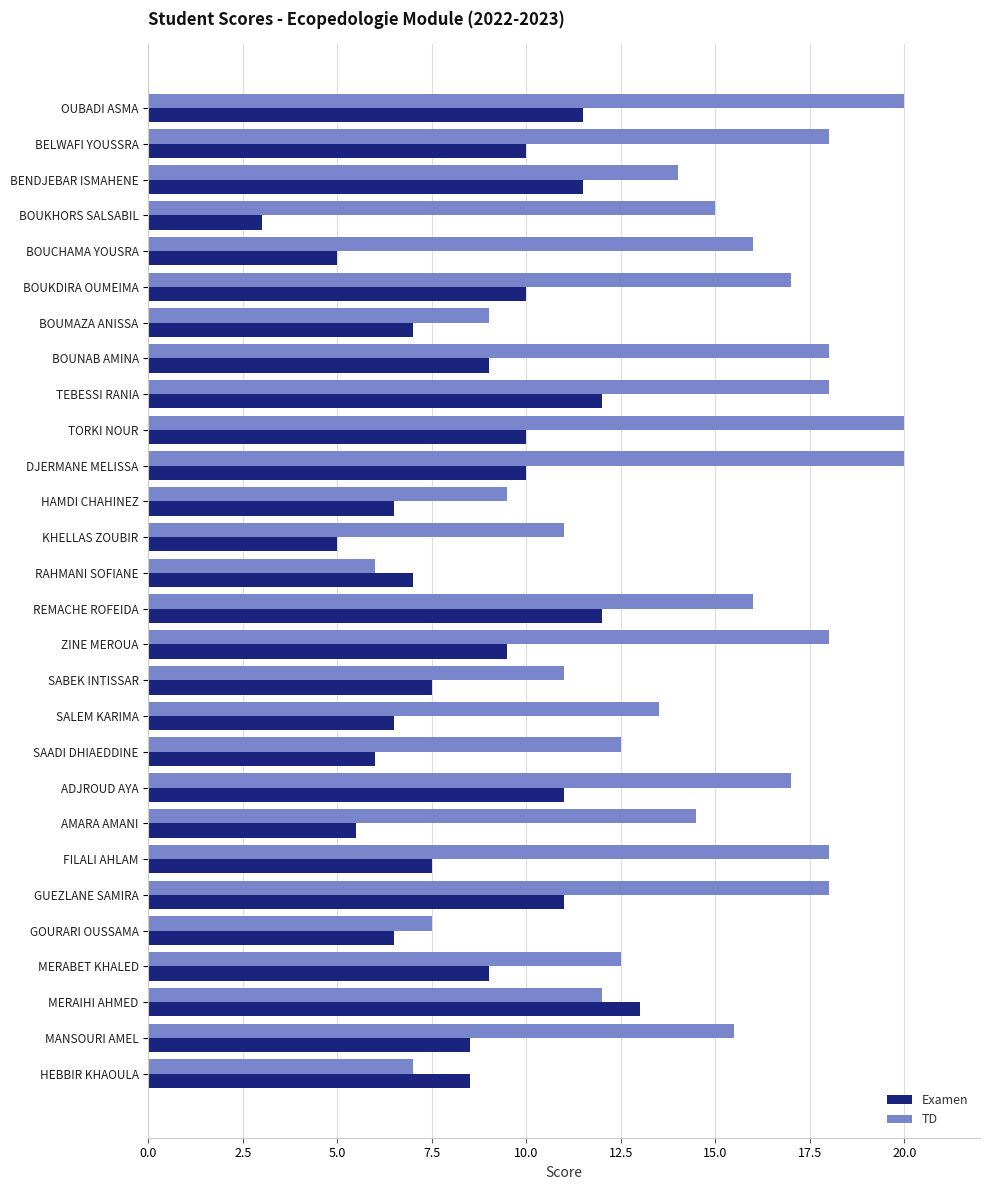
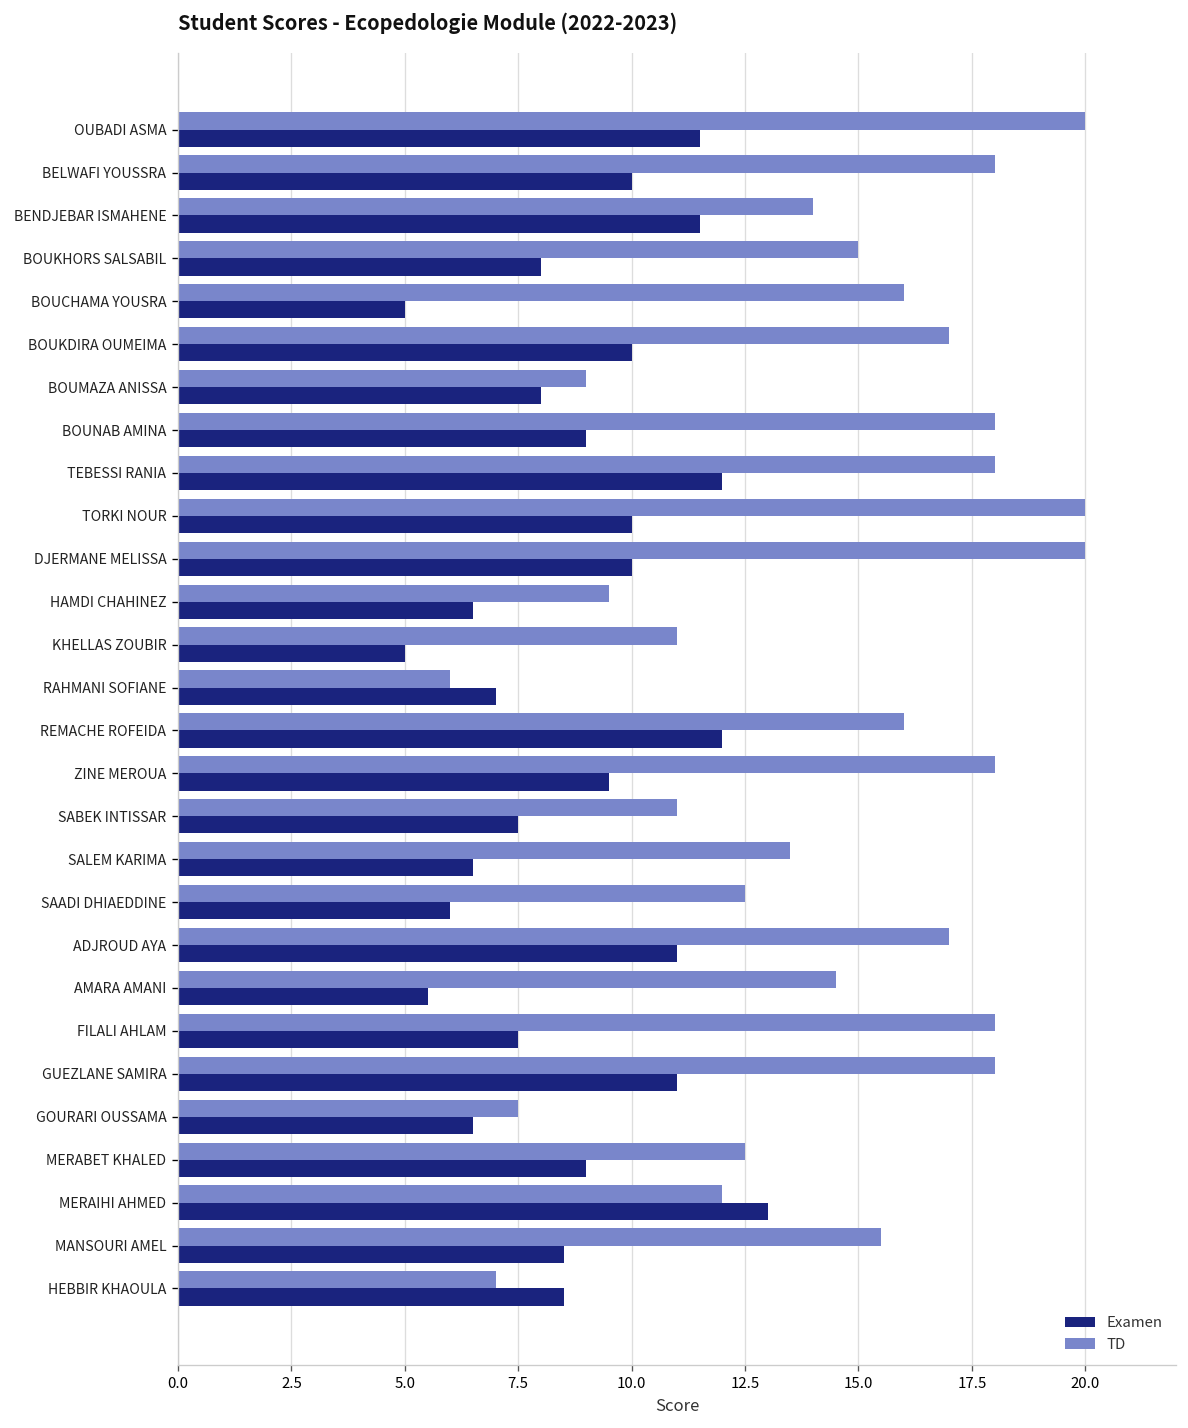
Examen, BOUKHORS SALSABIL: 3 -> 8
Examen, BOUMAZA ANISSA: 7 -> 8
